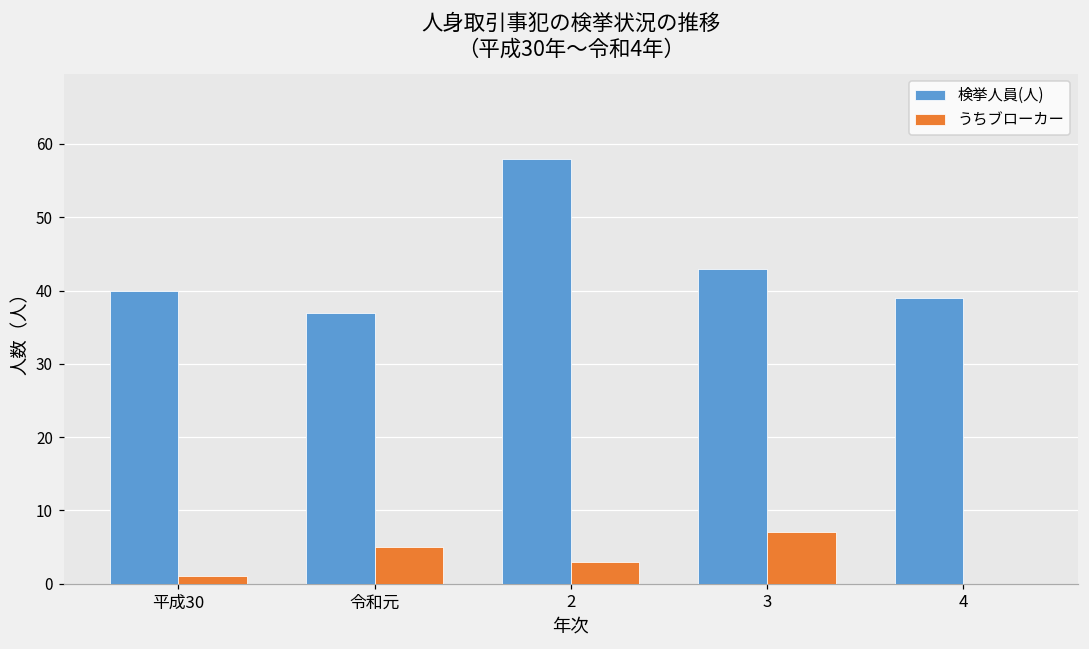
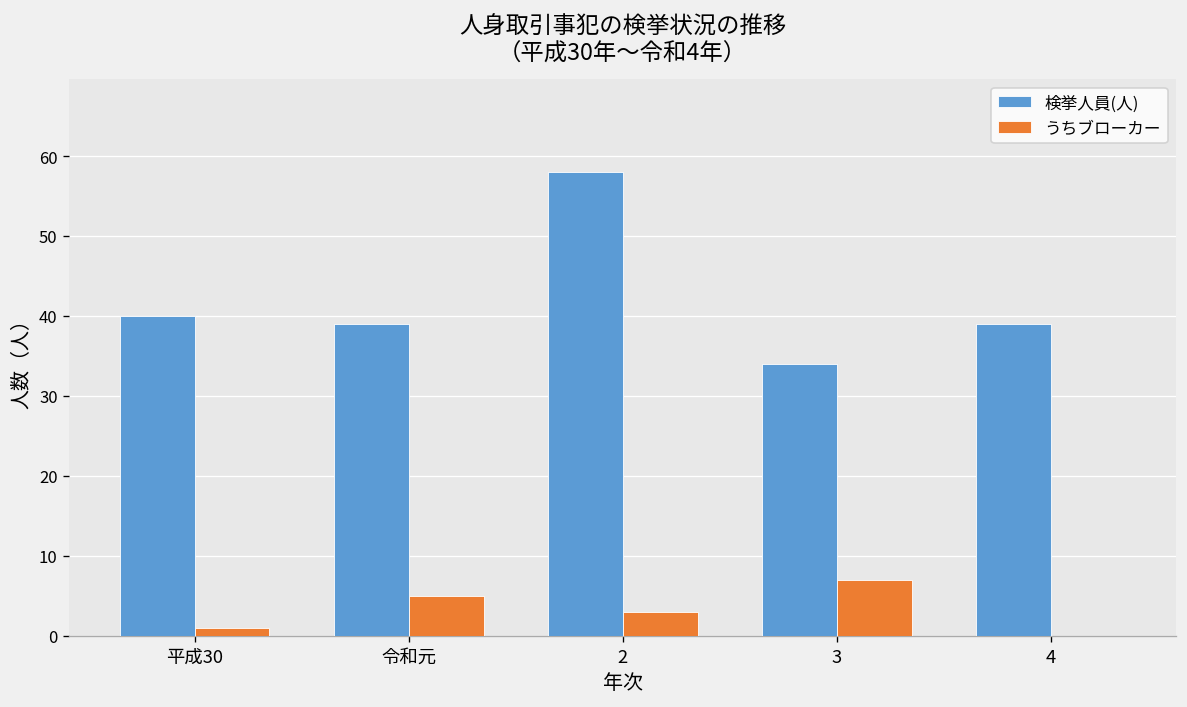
検挙人員(人), 令和元: 37 -> 39
検挙人員(人), 3: 43 -> 34
